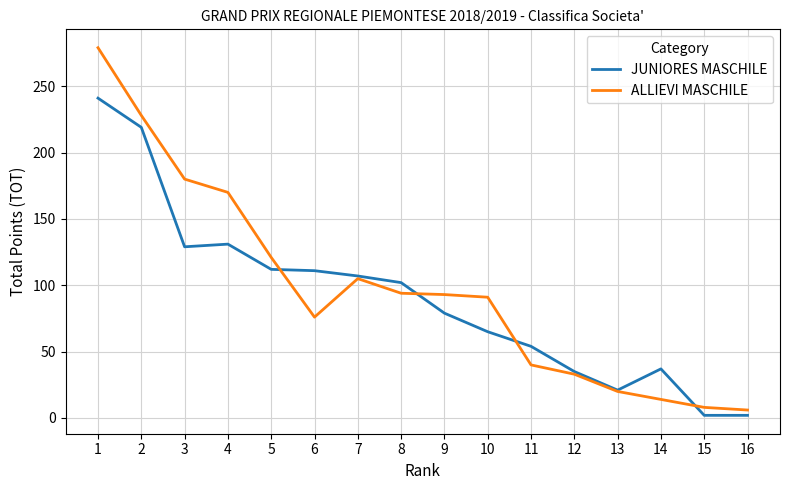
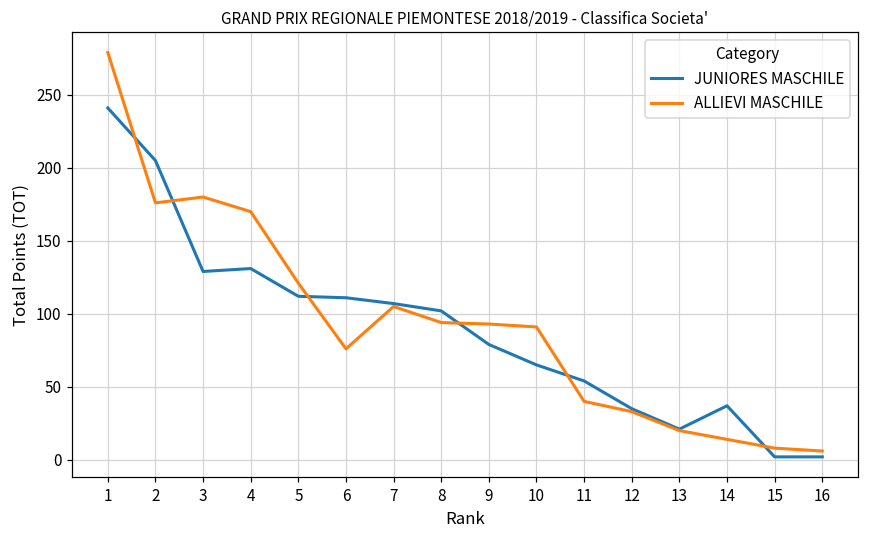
JUNIORES MASCHILE, 2: 219 -> 205
ALLIEVI MASCHILE, 2: 228 -> 176
